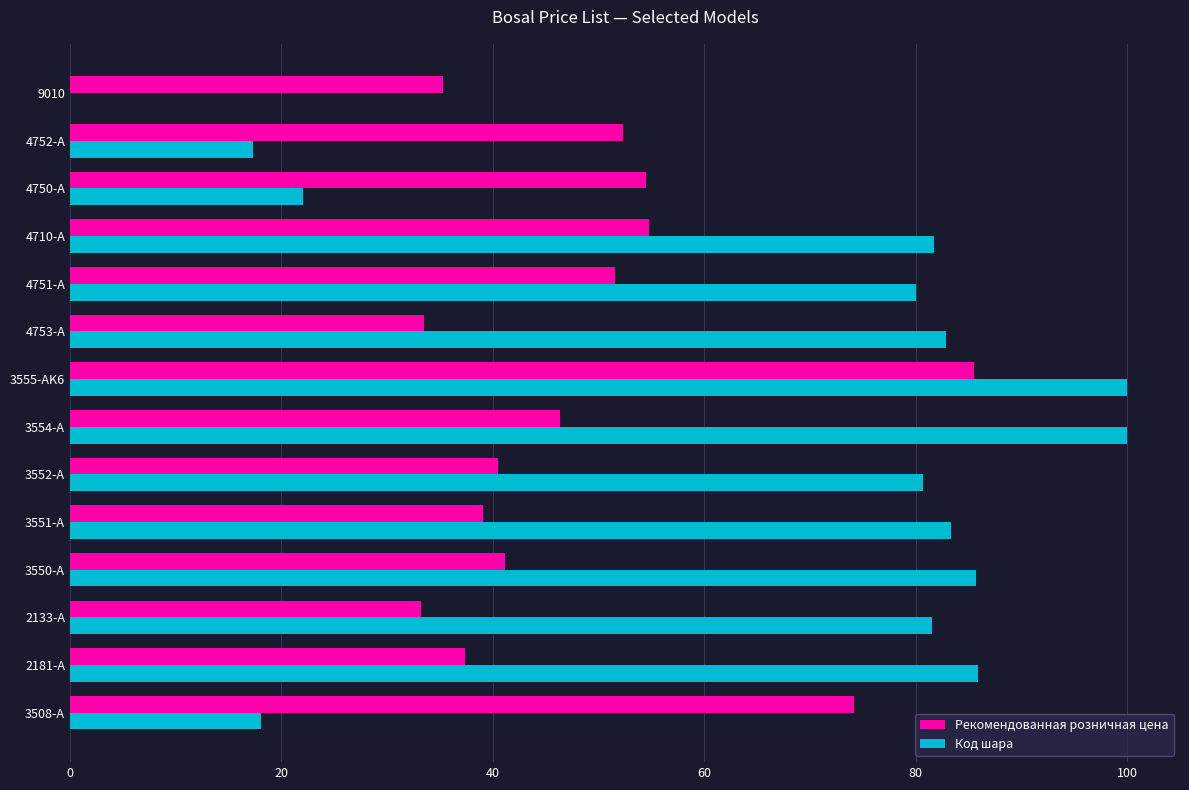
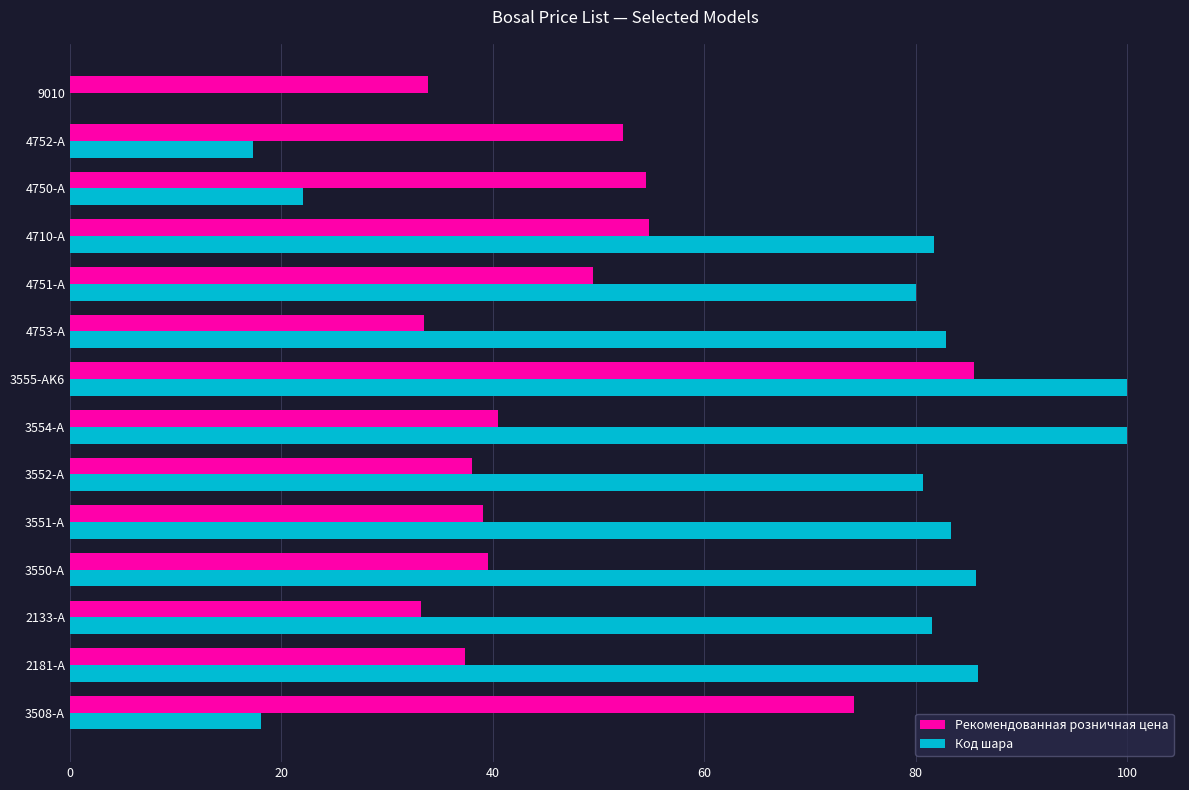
Рекомендованная розничная цена, 9010: 35.3 -> 33.8
Рекомендованная розничная цена, 4751-A: 51.6 -> 49.5
Рекомендованная розничная цена, 3554-A: 46.4 -> 40.5
Рекомендованная розничная цена, 3552-A: 40.5 -> 38.0
Рекомендованная розничная цена, 3550-A: 41.2 -> 39.5
